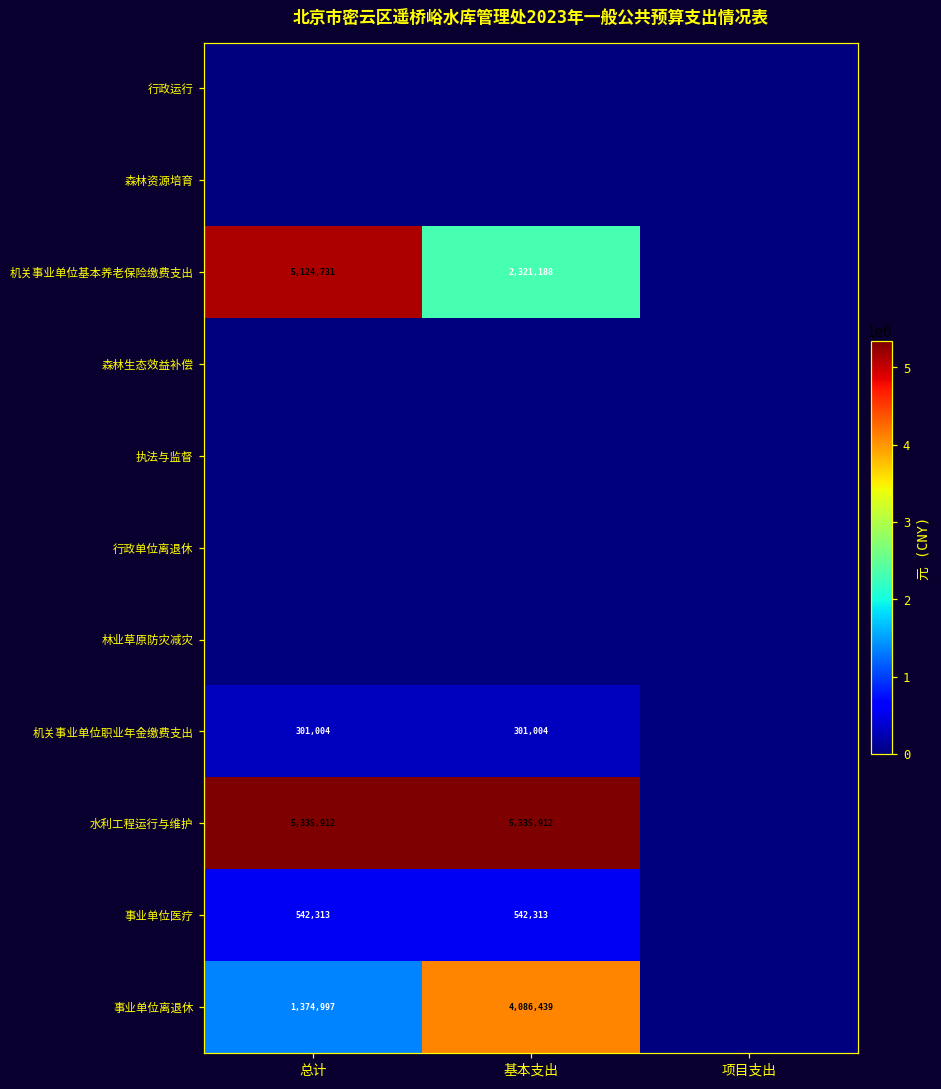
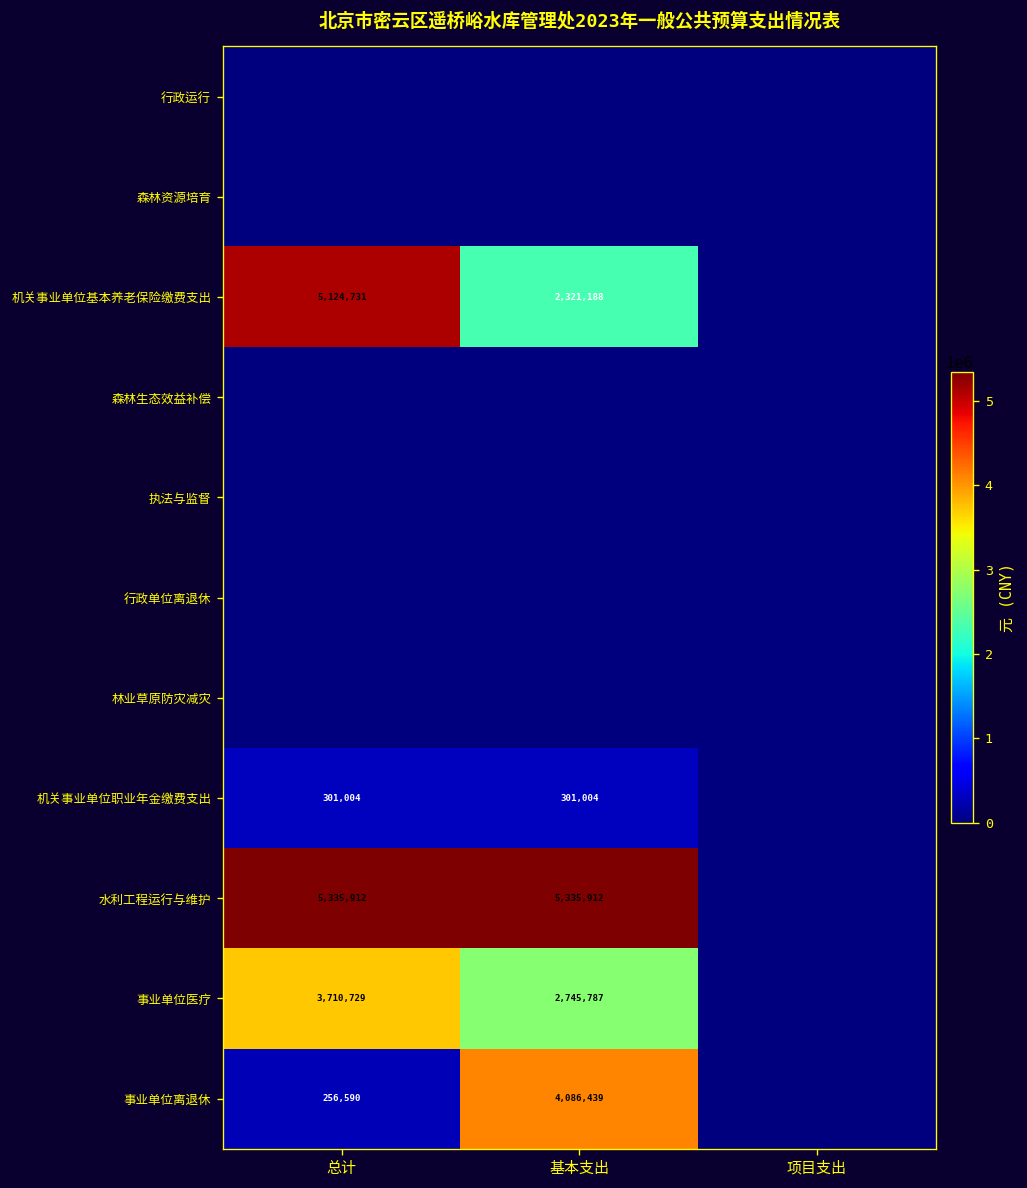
事业单位医疗, 总计: 542,313 -> 3,710,729
事业单位医疗, 基本支出: 542,313 -> 2,745,787
事业单位离退休, 总计: 1,374,997 -> 256,590
